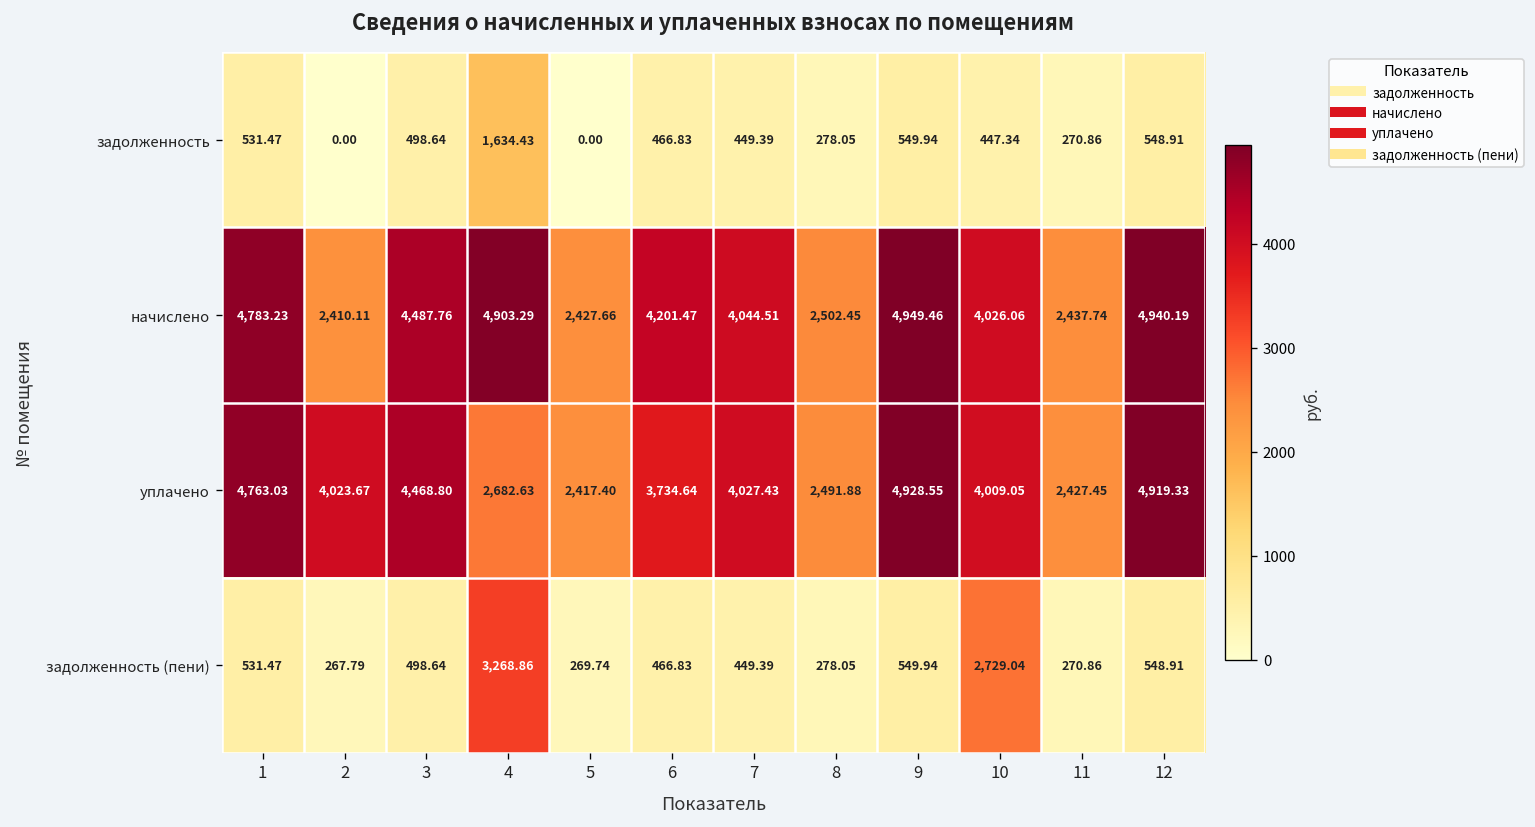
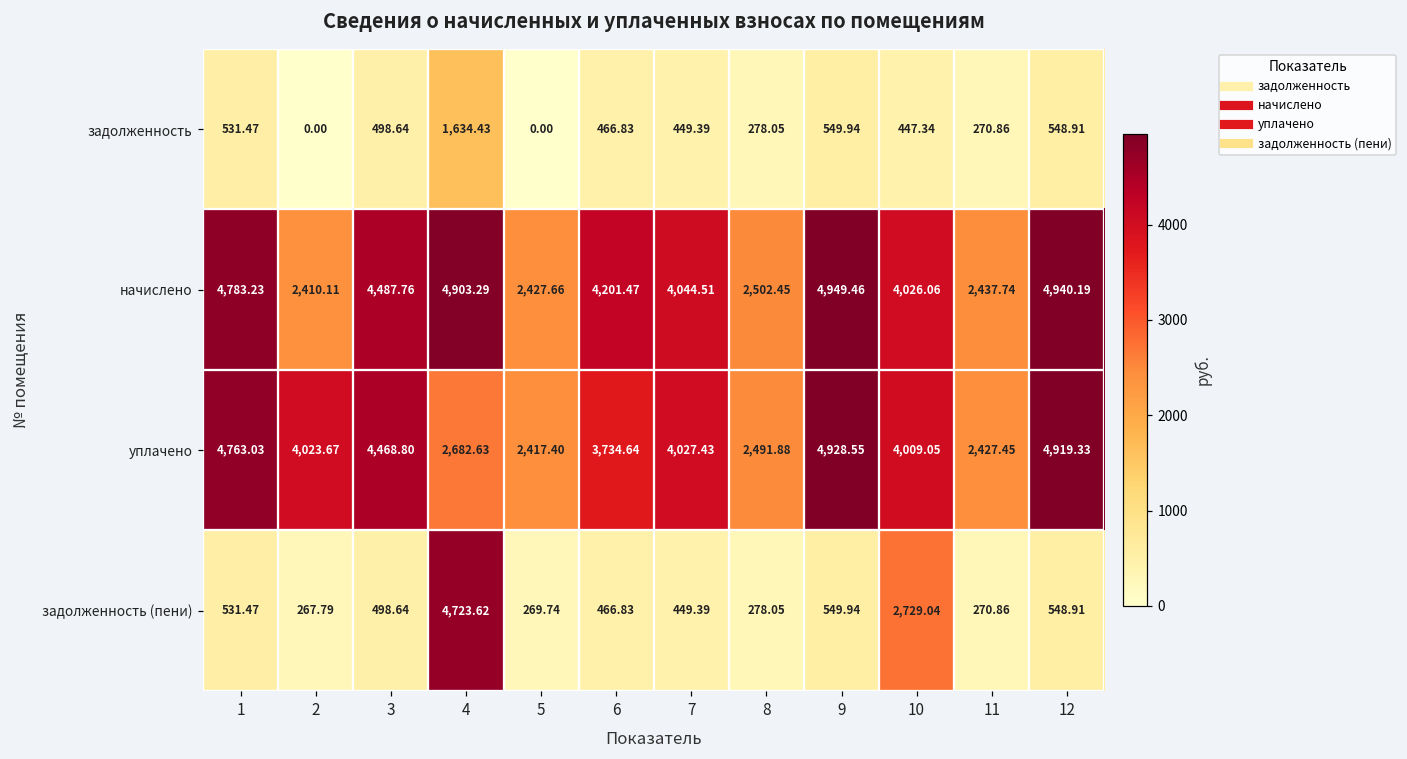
задолженность (пени), 4: 3,268.86 -> 4,723.62
